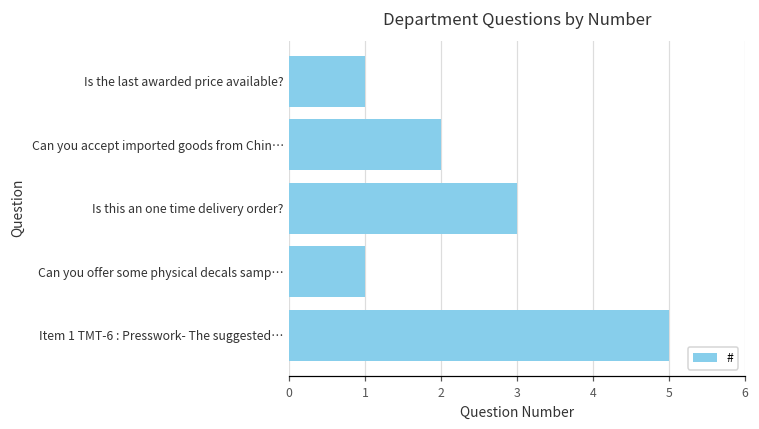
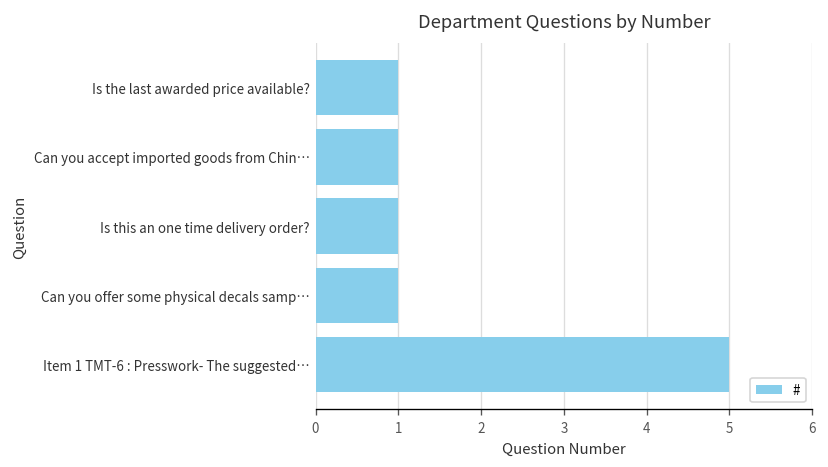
Can you accept imported goods from Chin…: 2 -> 1
Is this an one time delivery order?: 3 -> 1
